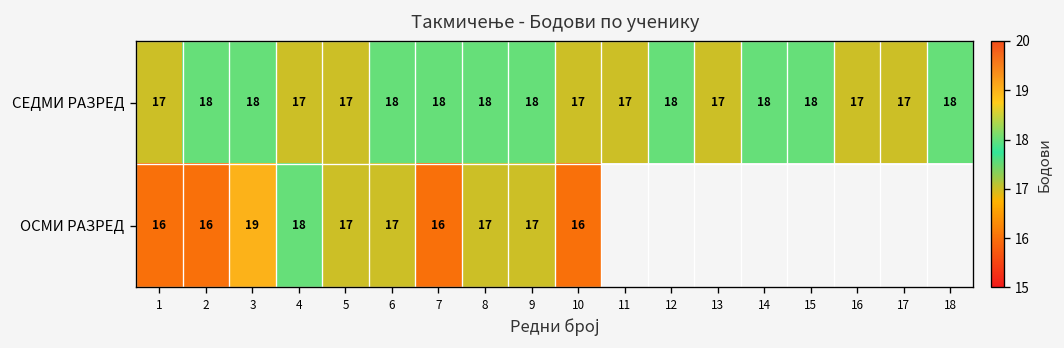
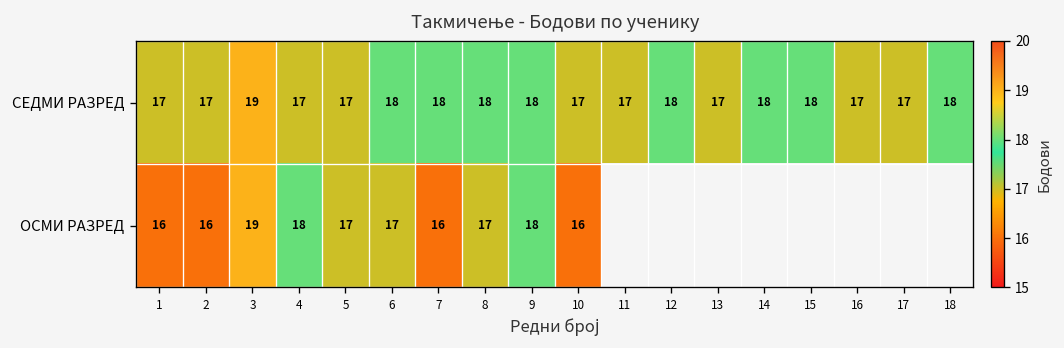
СЕДМИ РАЗРЕД, 2: 18 -> 17
СЕДМИ РАЗРЕД, 3: 18 -> 19
ОСМИ РАЗРЕД, 9: 17 -> 18
